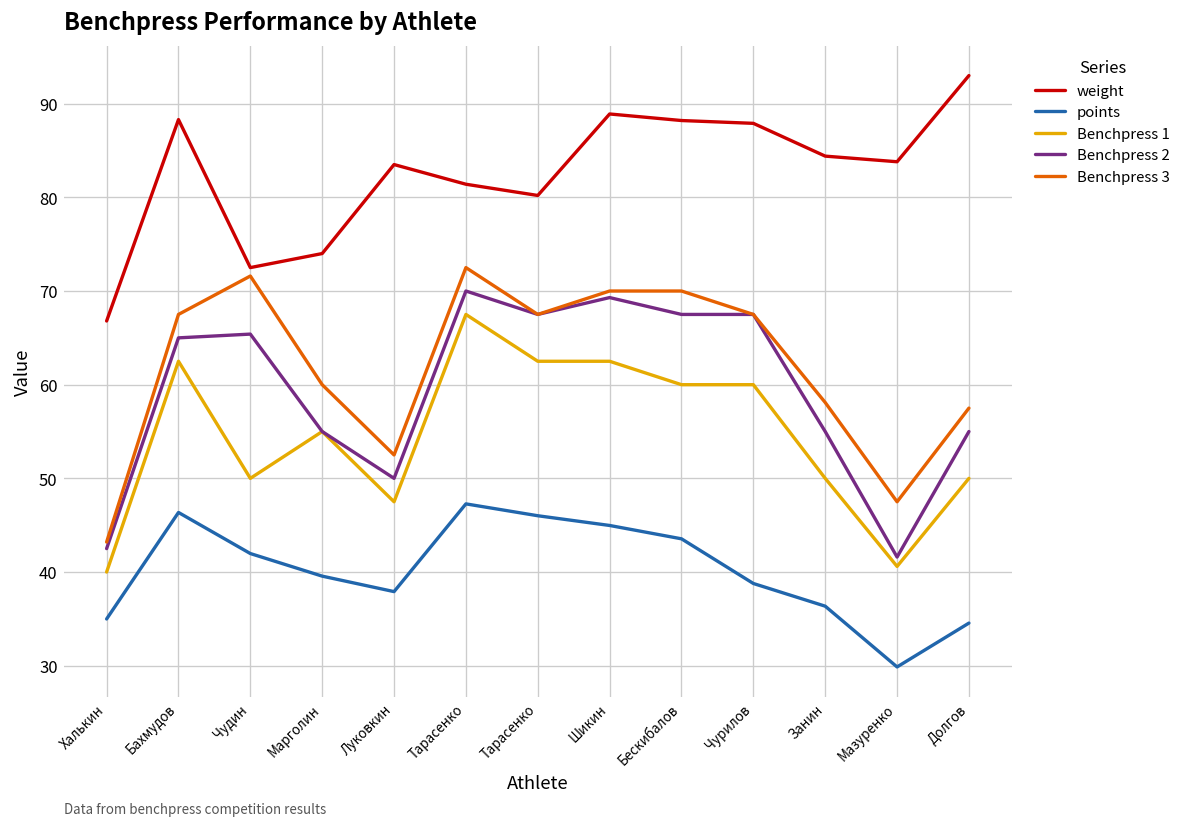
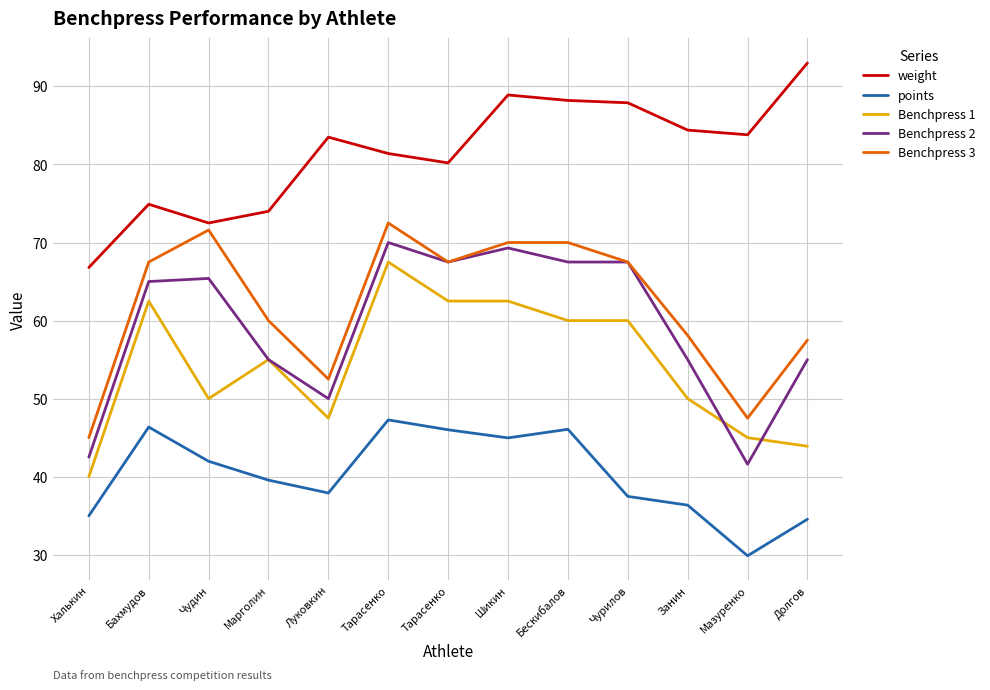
Benchpress 3, Халькин: 43 -> 45
weight, Бахмудов: 88 -> 75
points, Бескибалов: 44 -> 46
points, Чурилов: 39 -> 37
Benchpress 1, Мазуренко: 41 -> 45
Benchpress 1, Долгов: 50 -> 44
